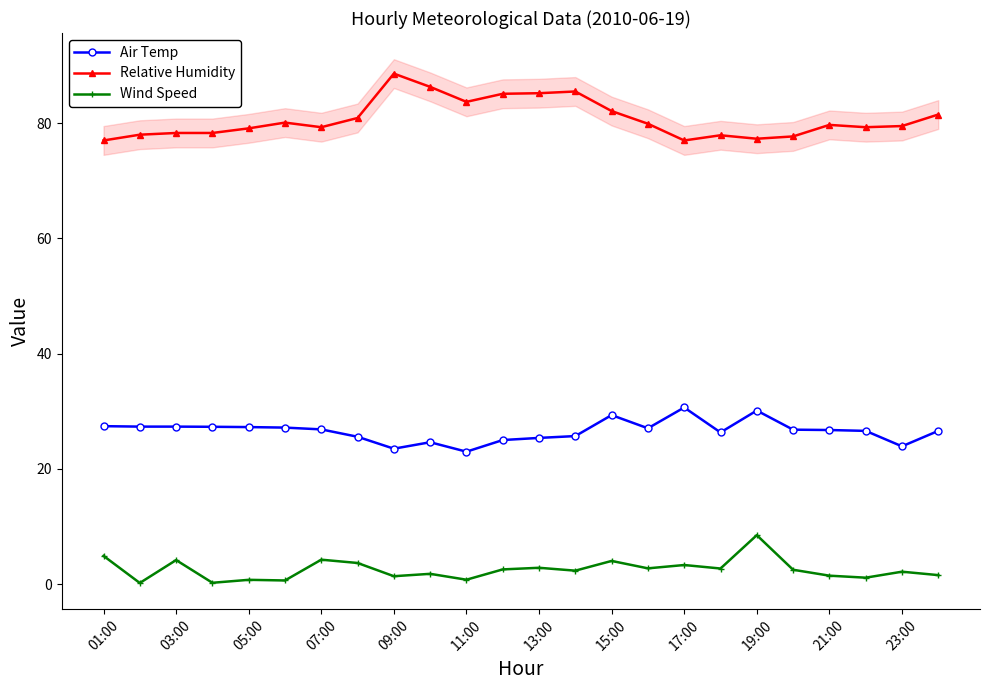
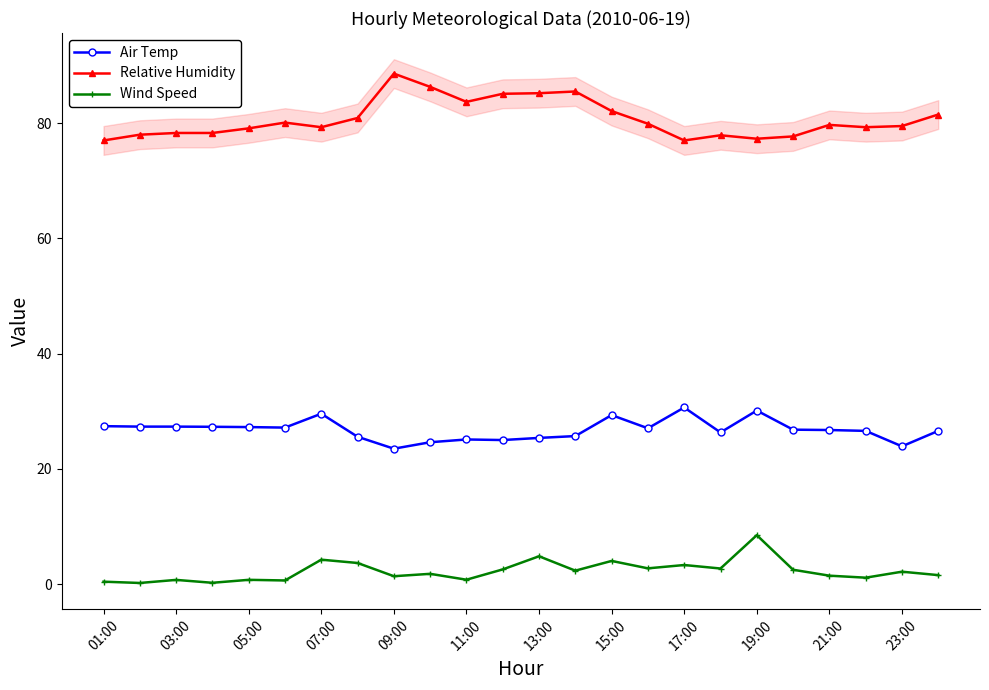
Wind Speed, 01:00: 5 -> 0
Wind Speed, 03:00: 4 -> 1
Air Temp, 07:00: 27 -> 30
Air Temp, 11:00: 23 -> 25
Wind Speed, 13:00: 3 -> 5
